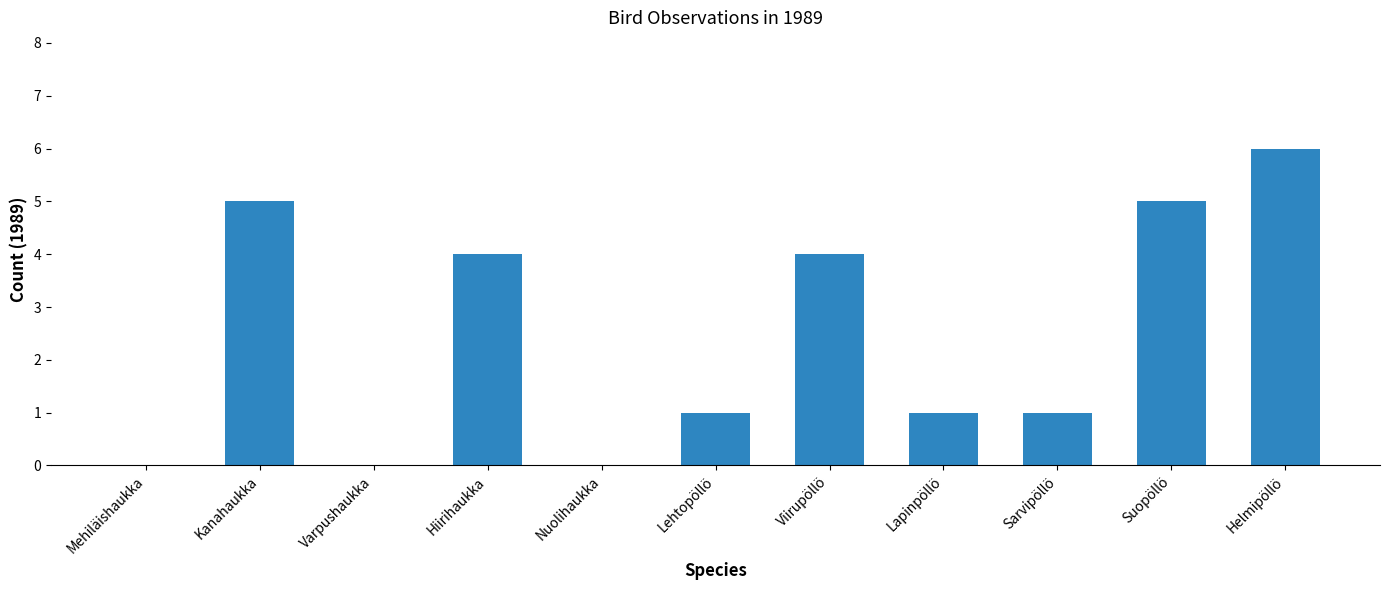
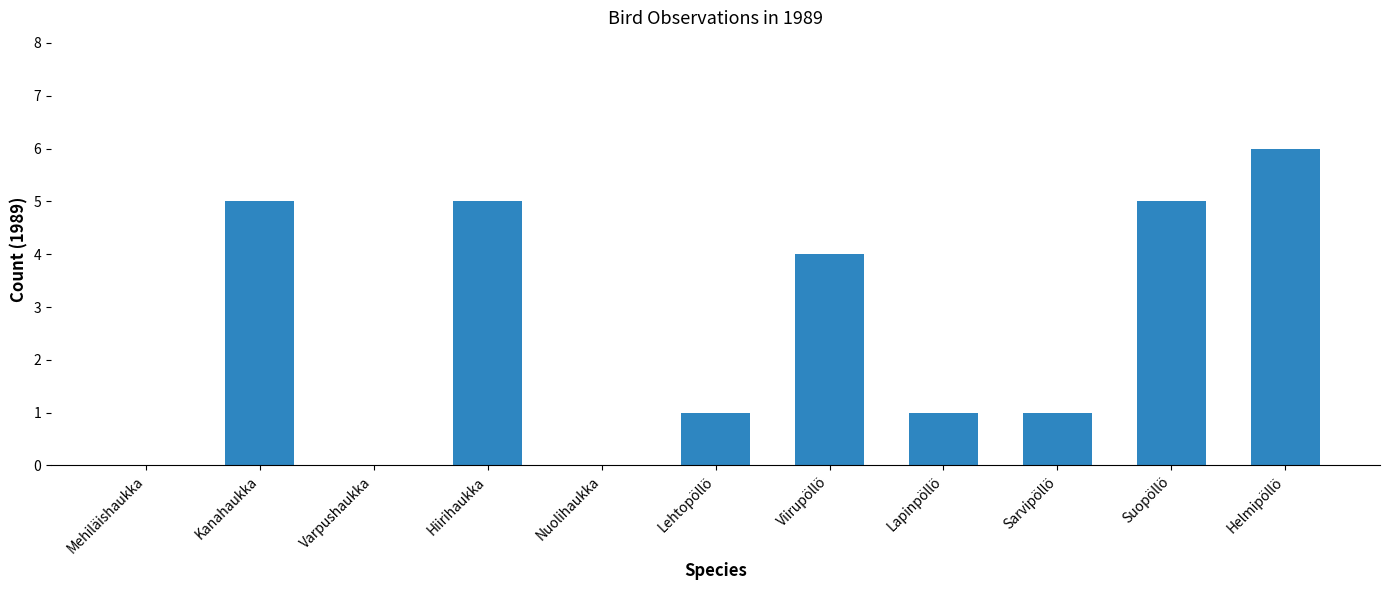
Hiirihaukka: 4 -> 5
